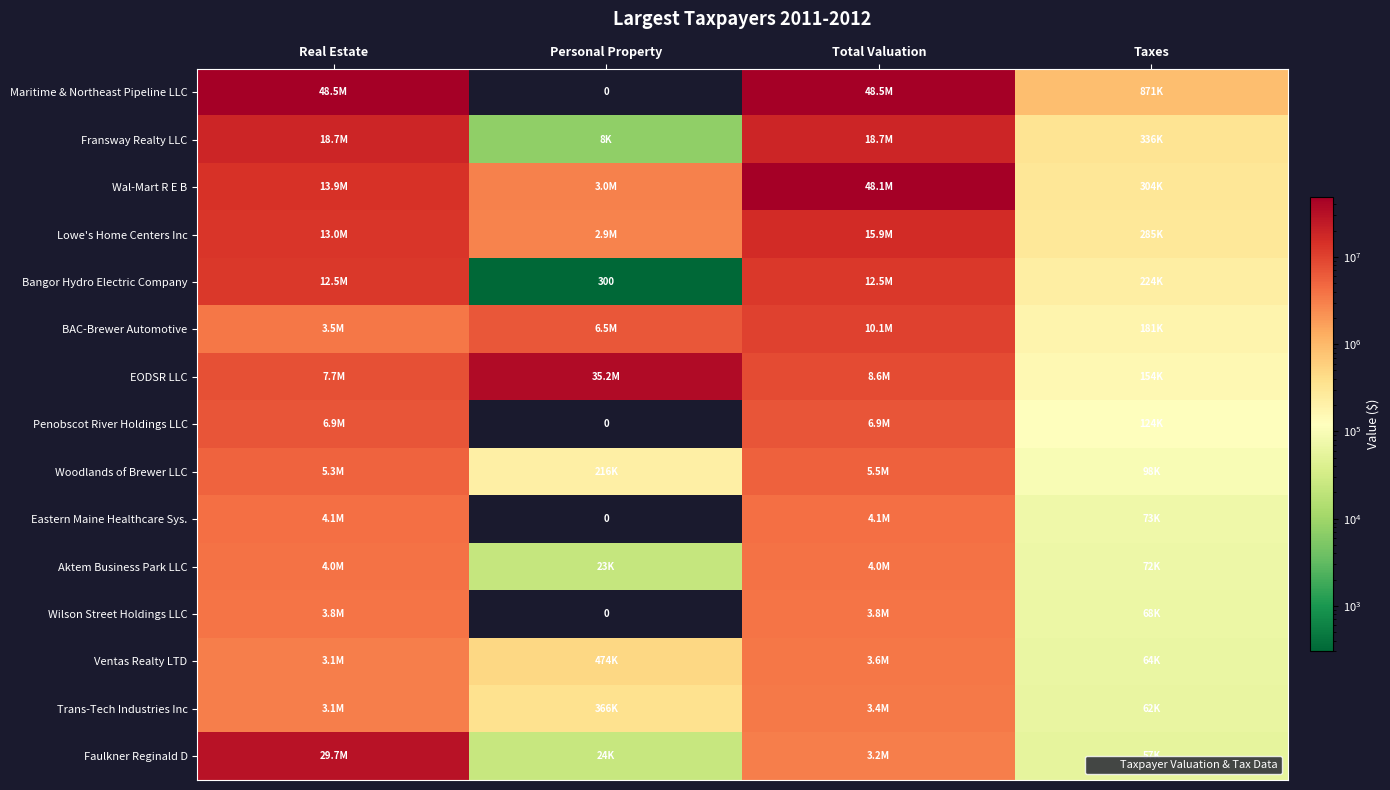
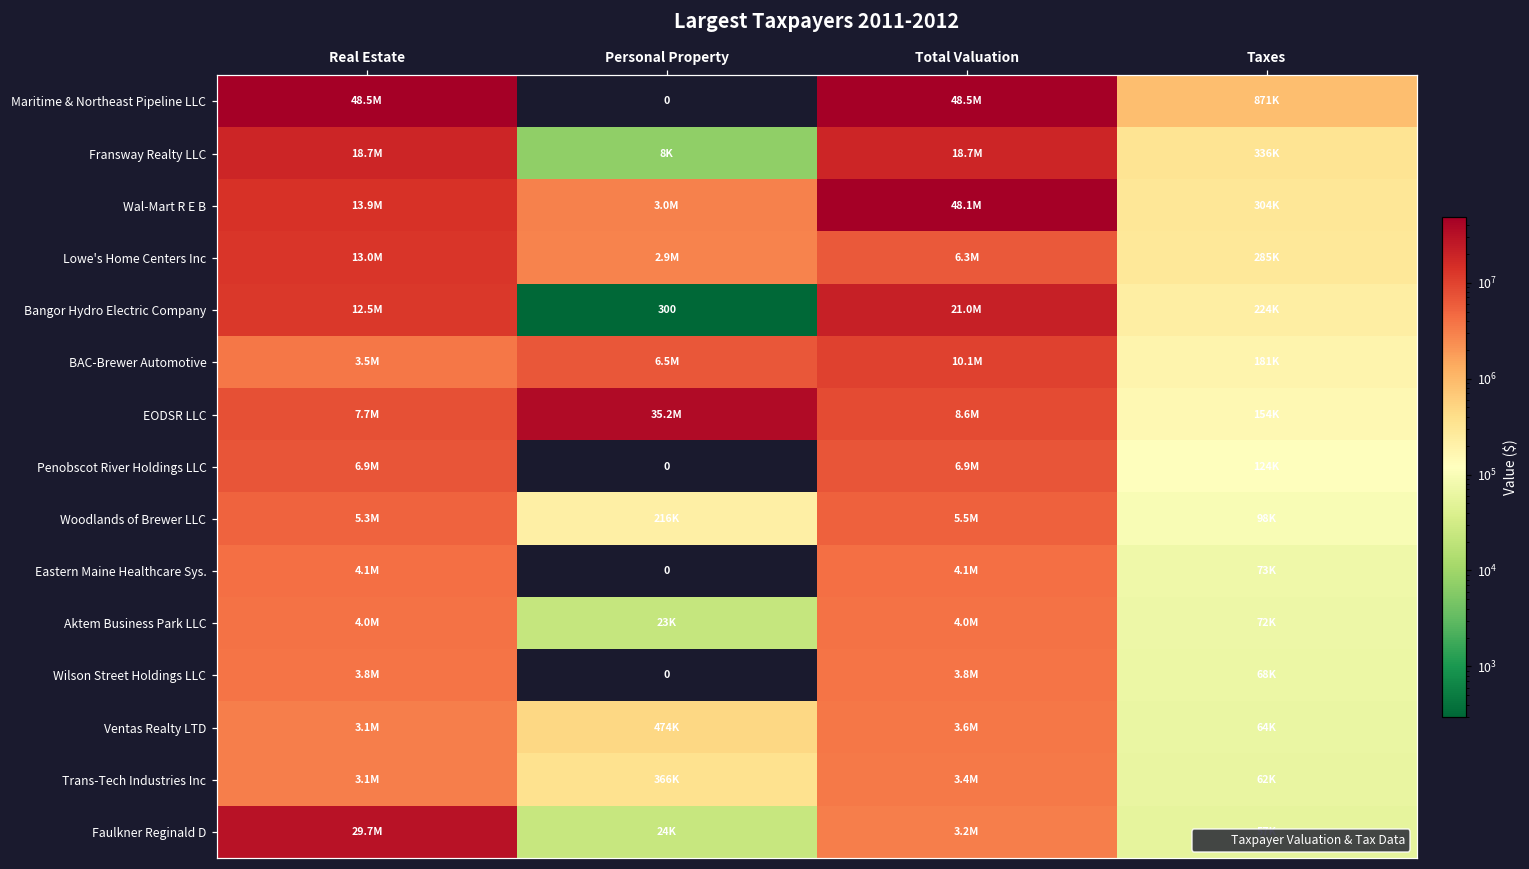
Lowe's Home Centers Inc, Total Valuation: 15.9M -> 6.3M
Bangor Hydro Electric Company, Total Valuation: 12.5M -> 21.0M
